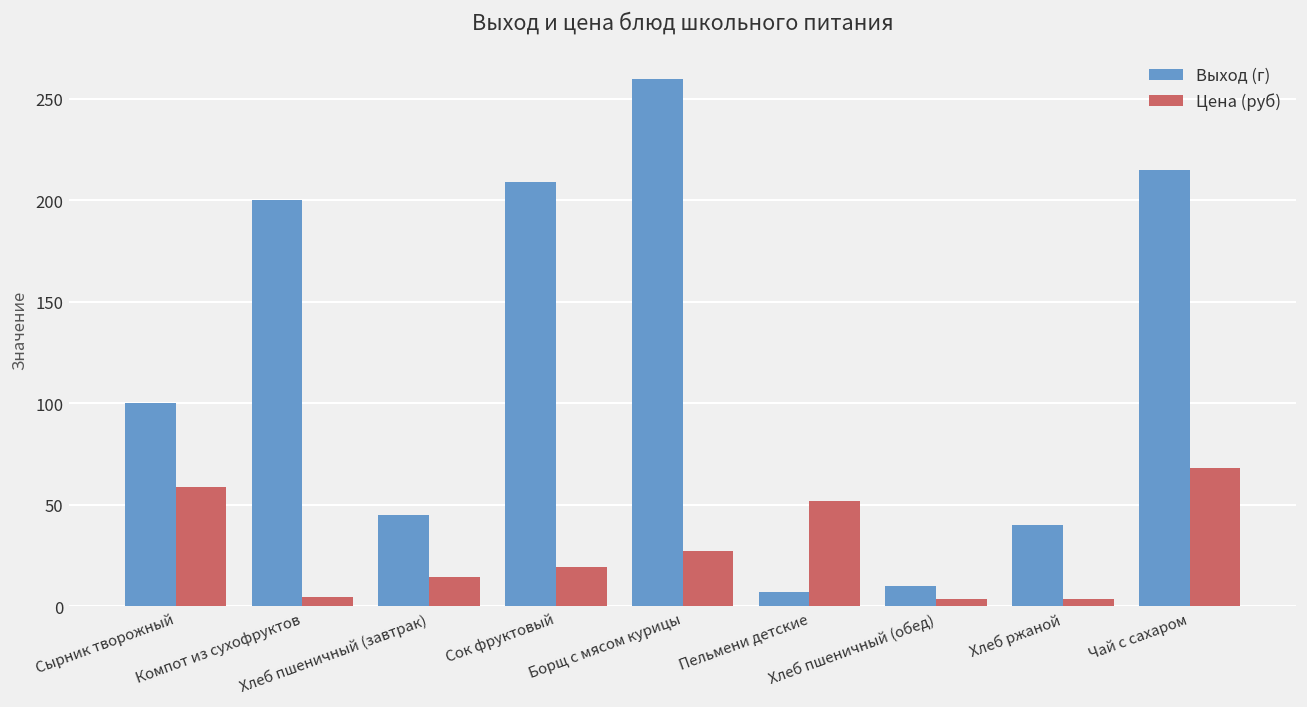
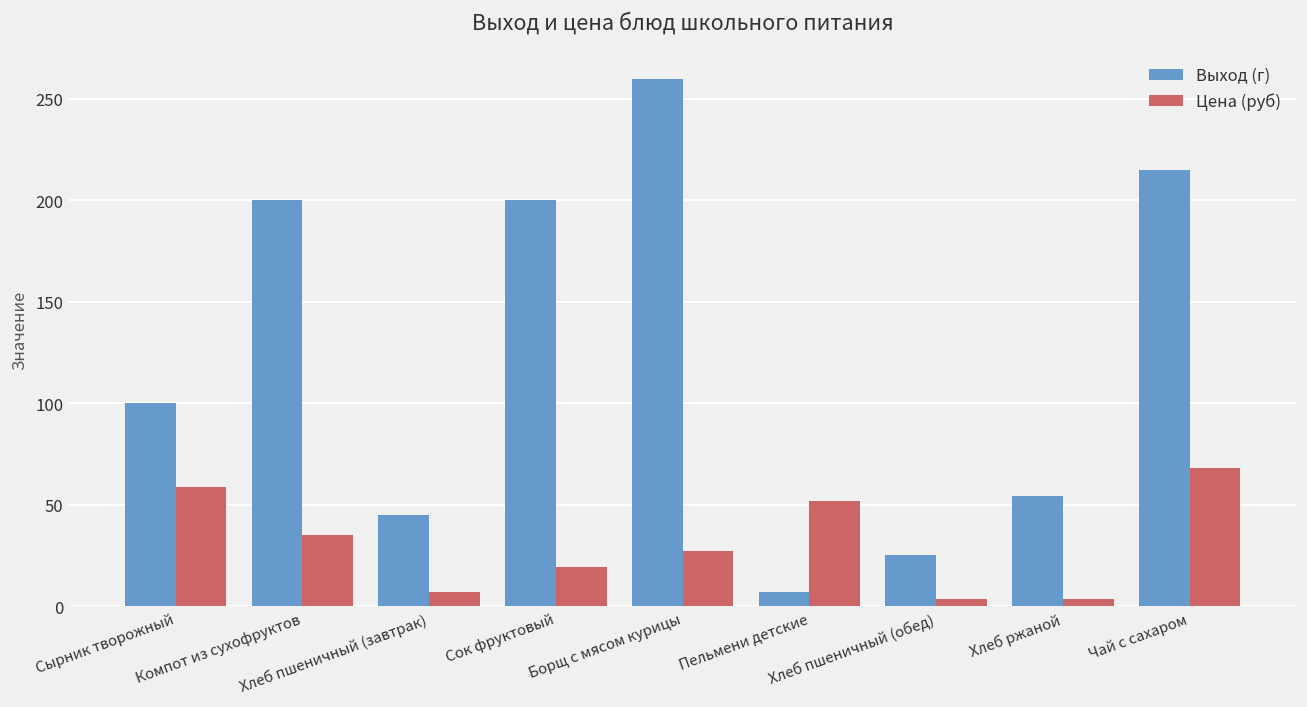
Цена (руб), Компот из сухофруктов: 4 -> 35
Цена (руб), Хлеб пшеничный (завтрак): 14 -> 7
Выход (г), Сок фруктовый: 209 -> 200
Выход (г), Хлеб пшеничный (обед): 10 -> 25
Выход (г), Хлеб ржаной: 40 -> 54
